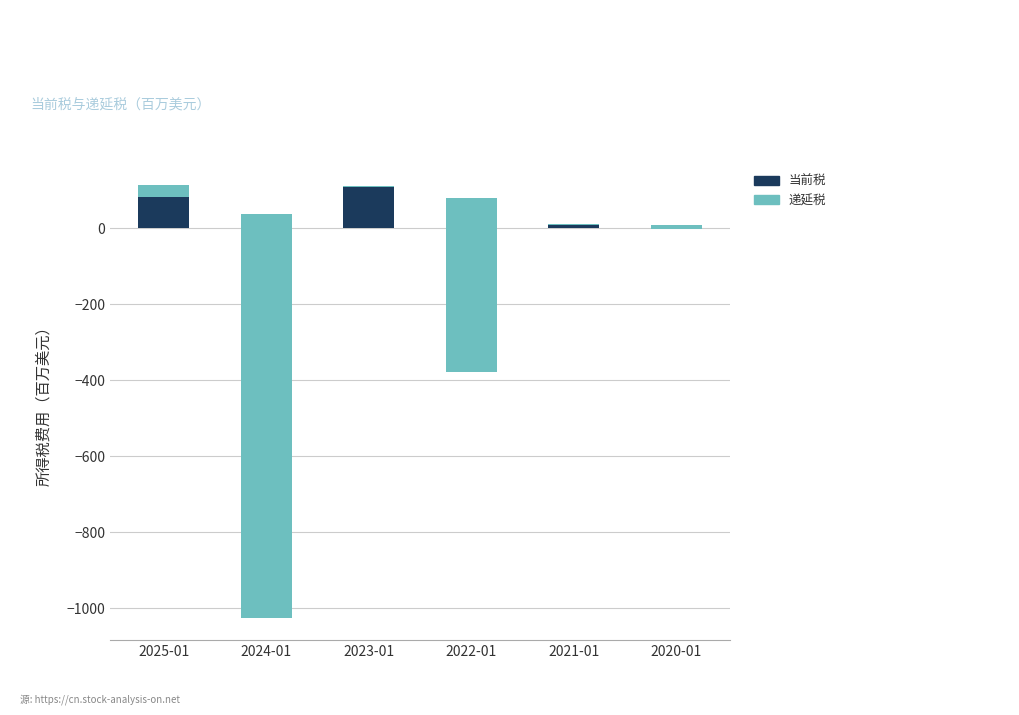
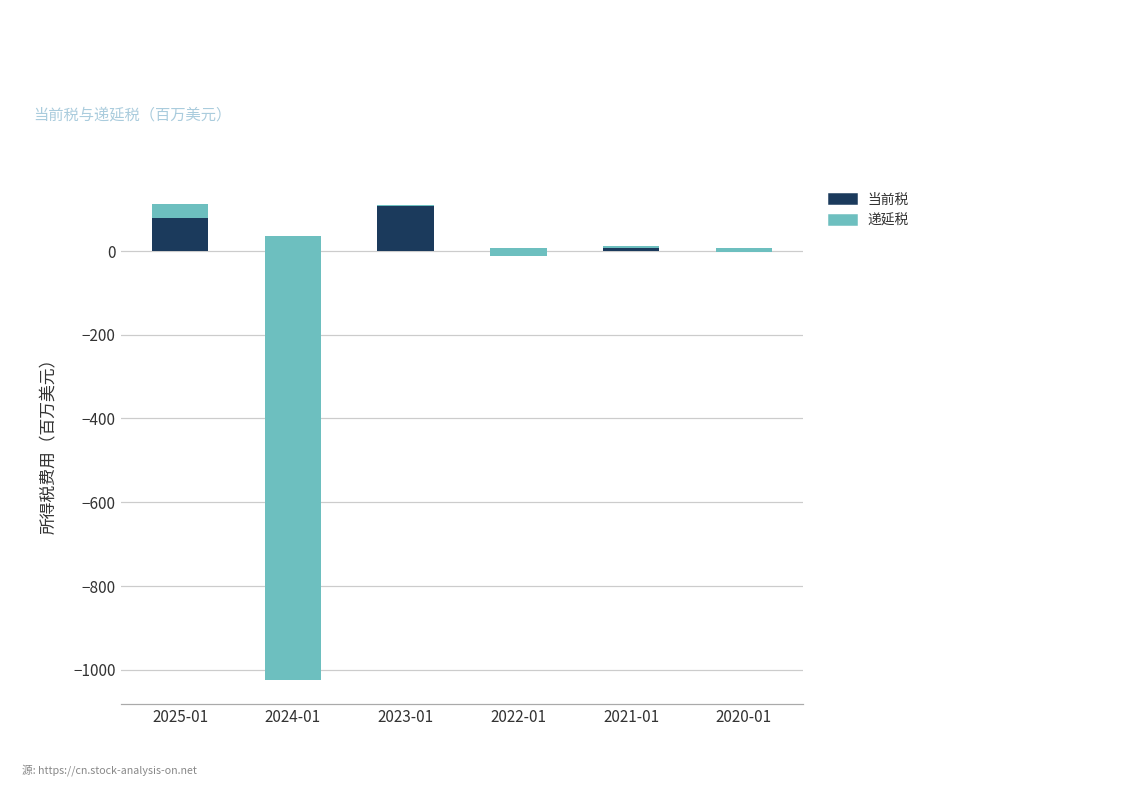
当前税, 2022-01: 80 -> 10
递延税, 2022-01: -460 -> -20
